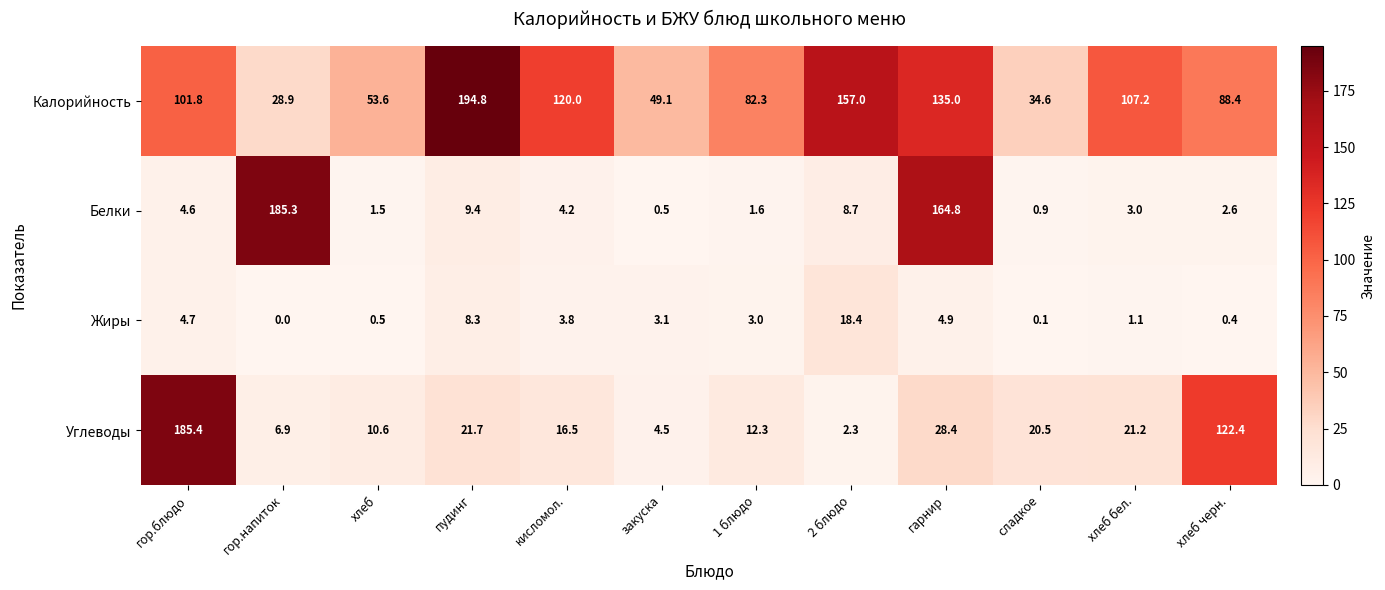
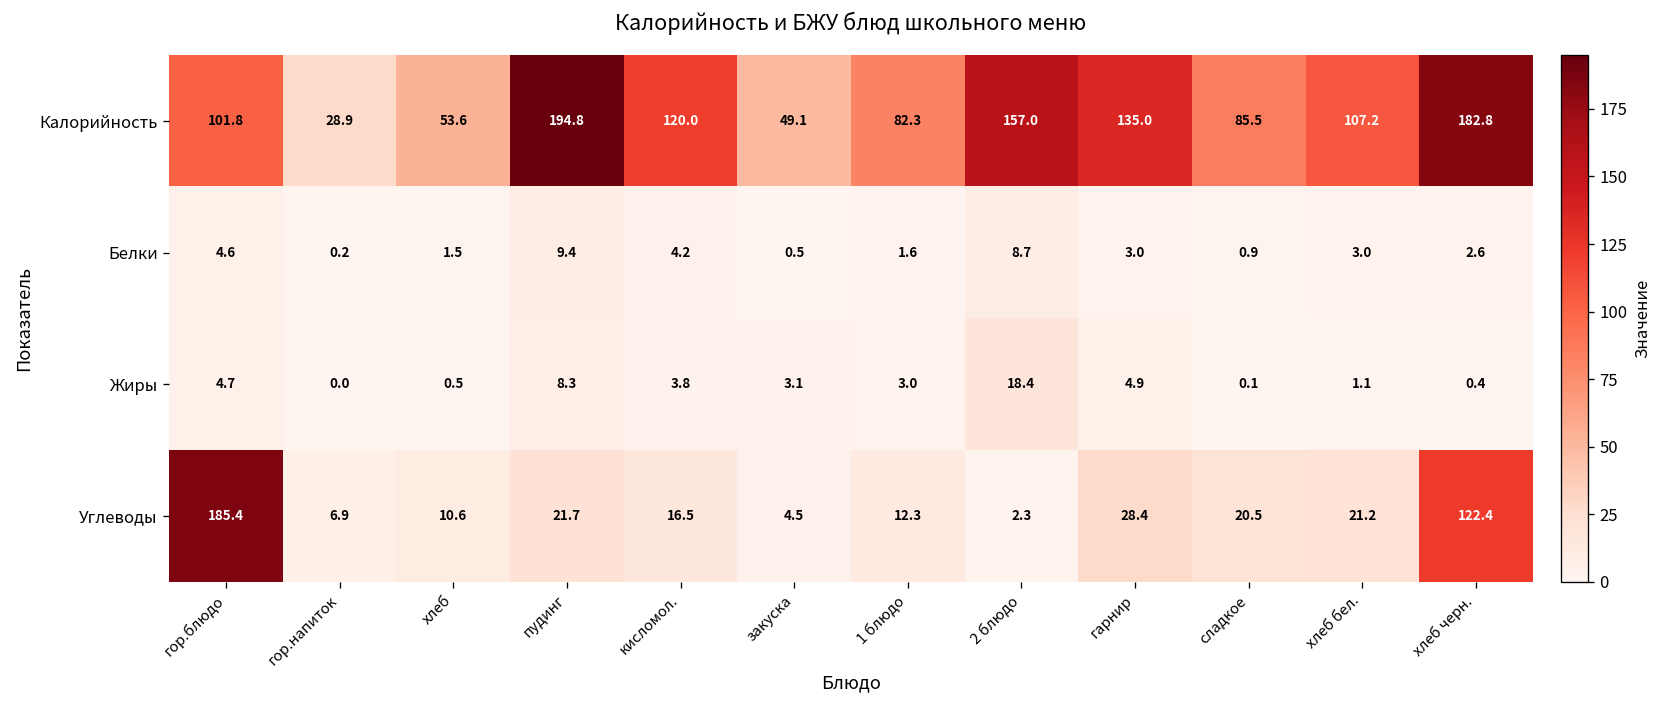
Калорийность, сладкое: 34.6 -> 85.5
Калорийность, хлеб черн.: 88.4 -> 182.8
Белки, гор.напиток: 185.3 -> 0.2
Белки, гарнир: 164.8 -> 3.0
